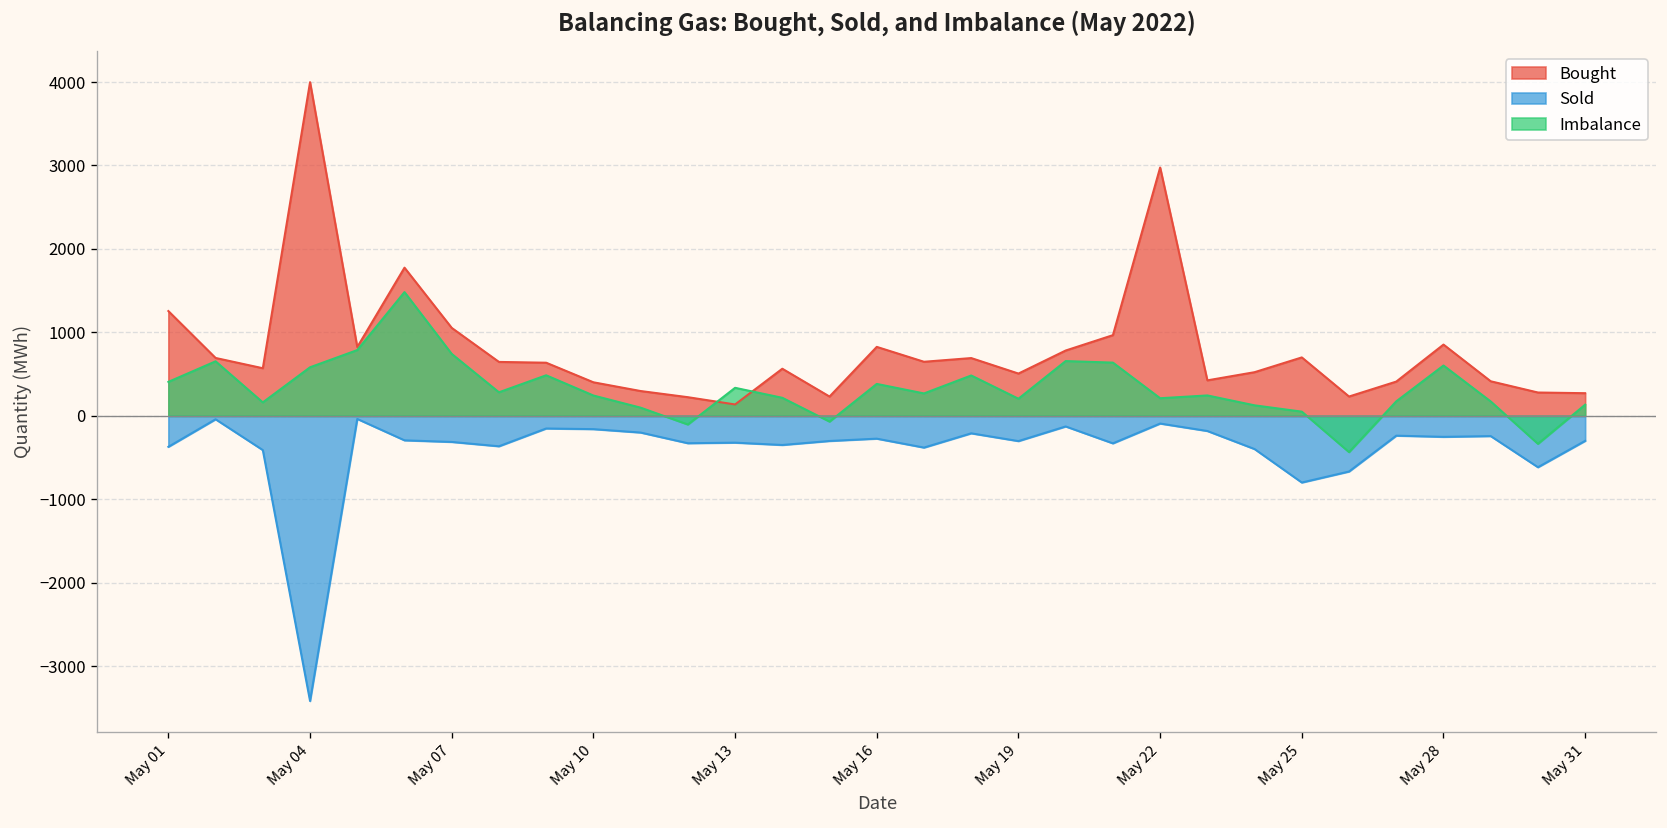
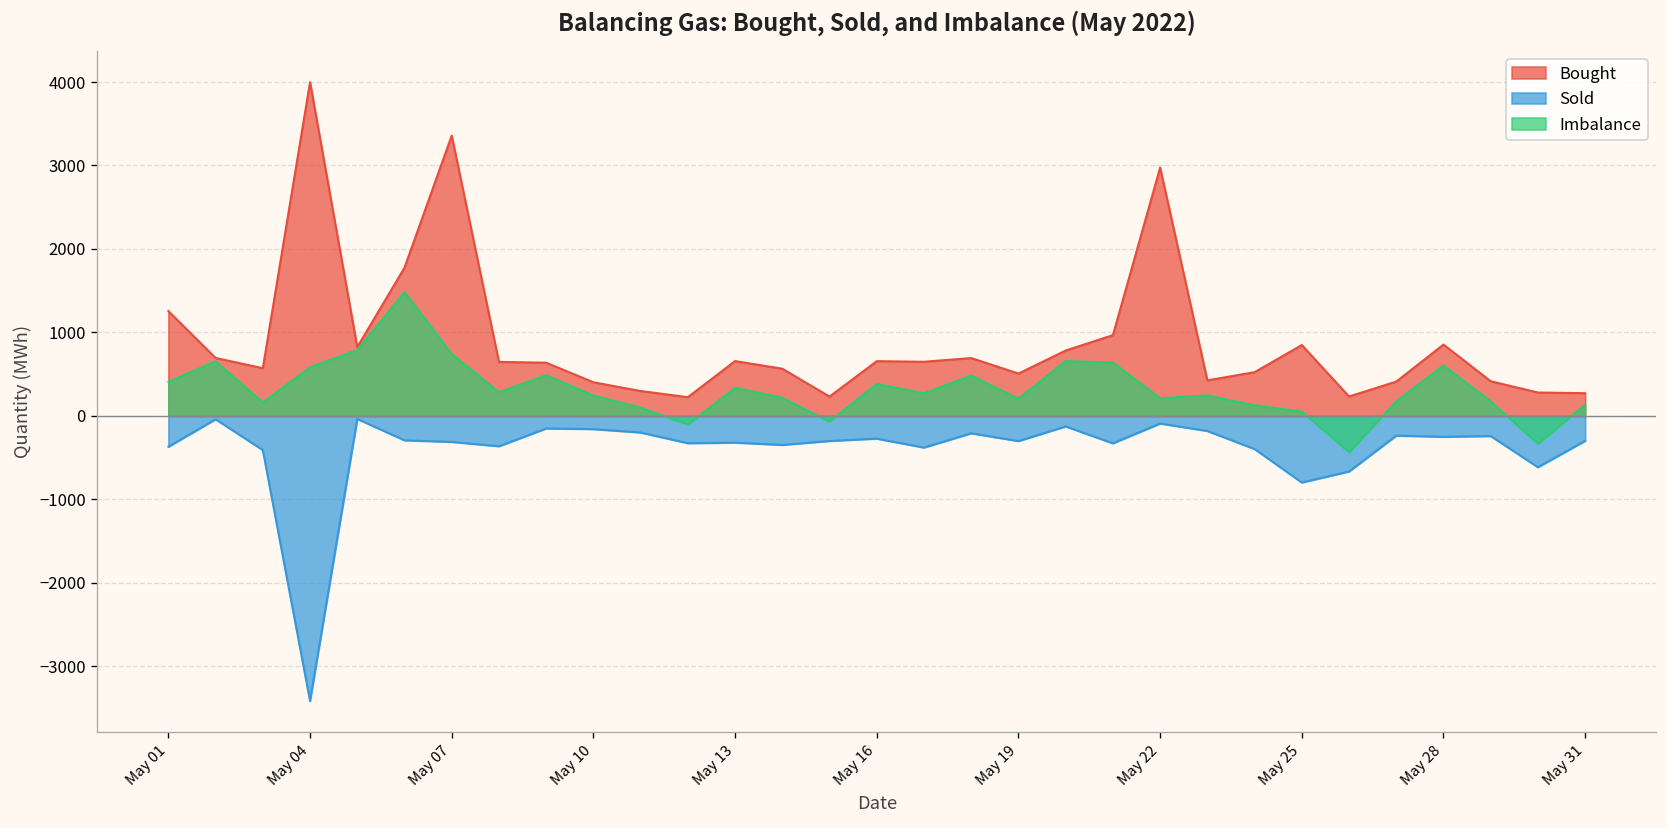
Bought, May 07: 1100 -> 3400
Bought, May 13: 100 -> 700
Bought, May 16: 800 -> 700
Bought, May 25: 700 -> 800
